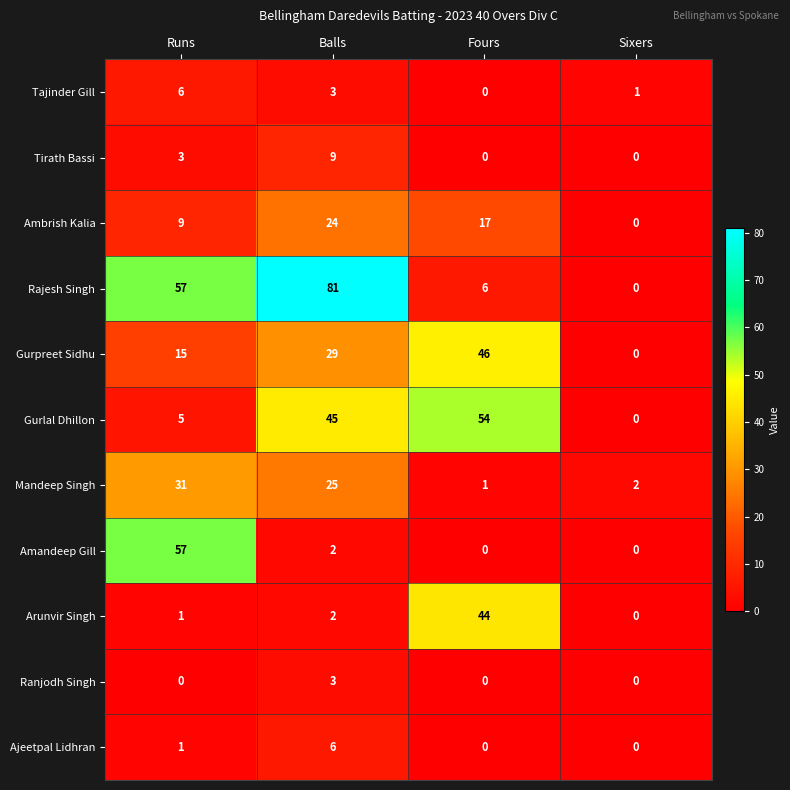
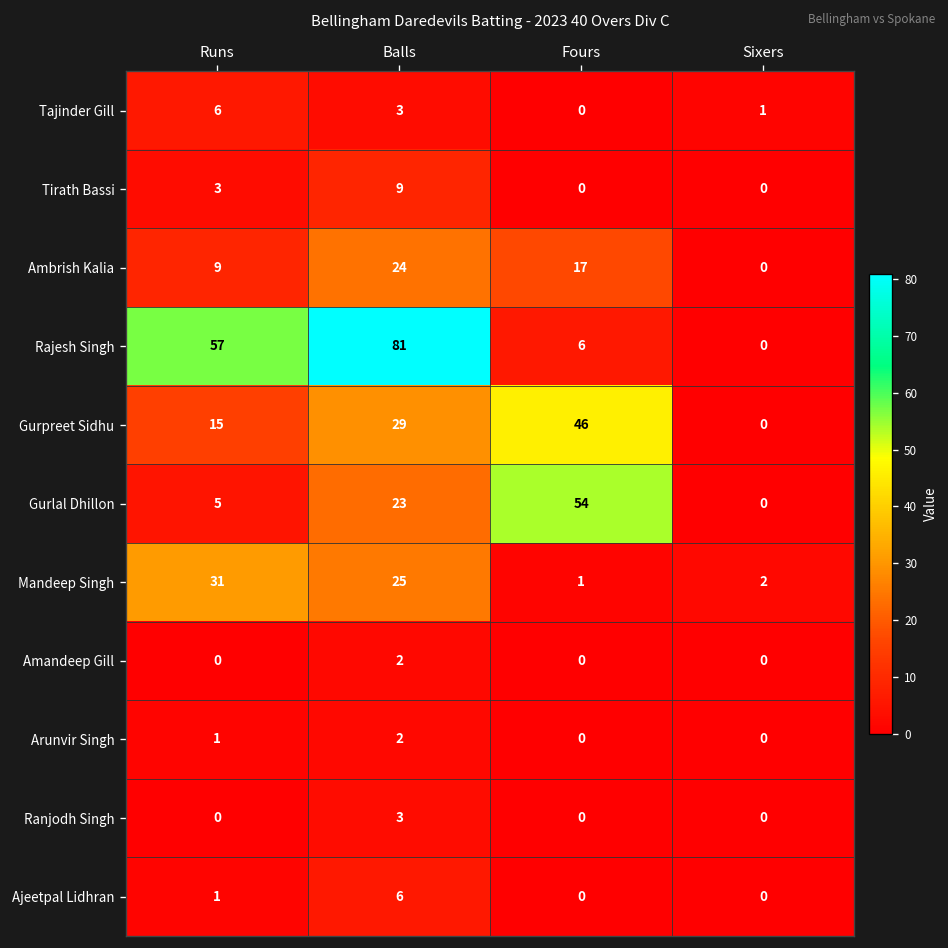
Gurlal Dhillon, Balls: 45 -> 23
Amandeep Gill, Runs: 57 -> 0
Arunvir Singh, Fours: 44 -> 0
